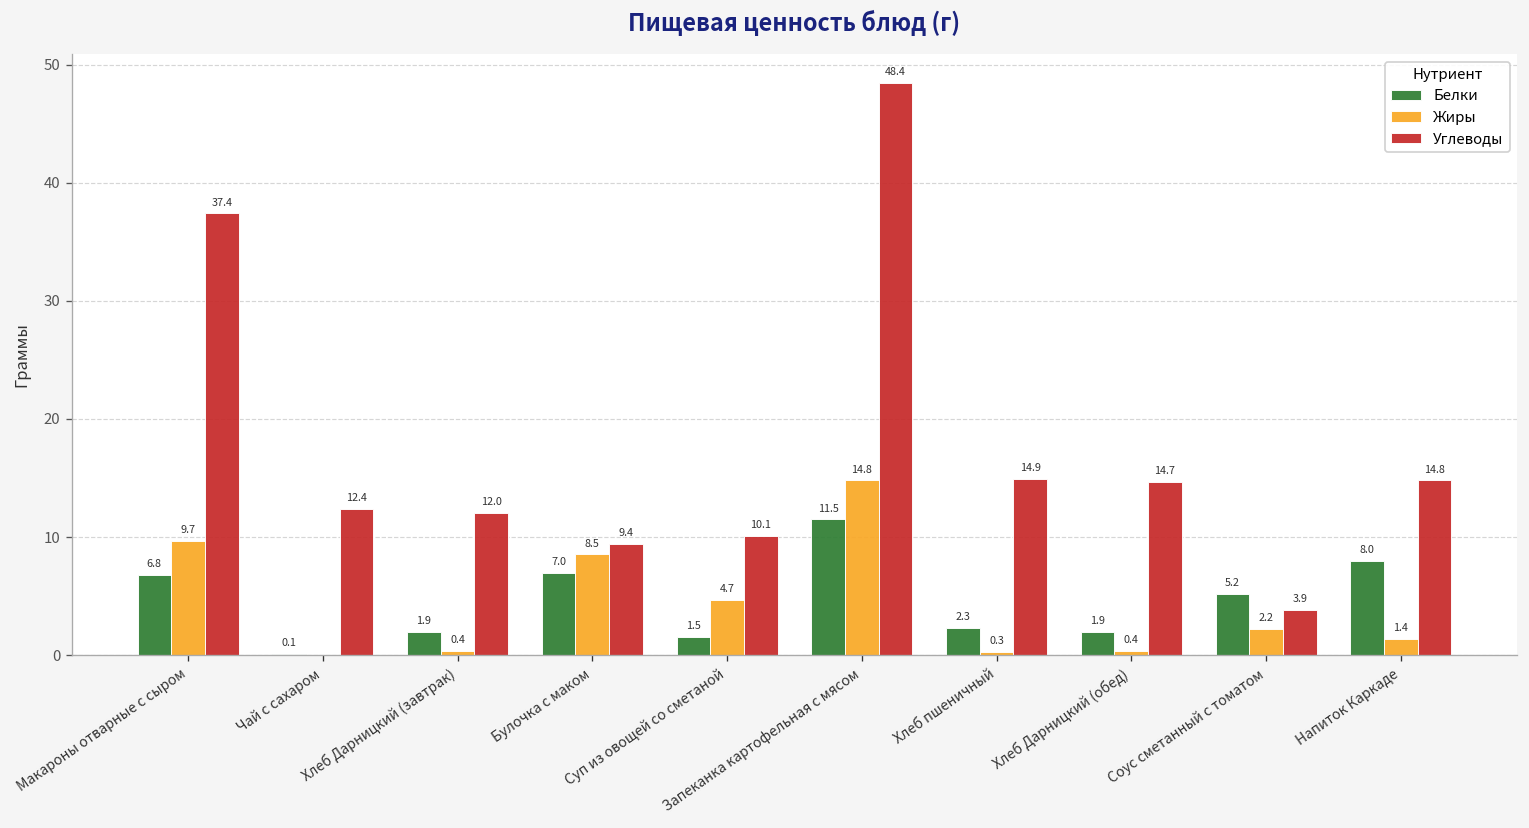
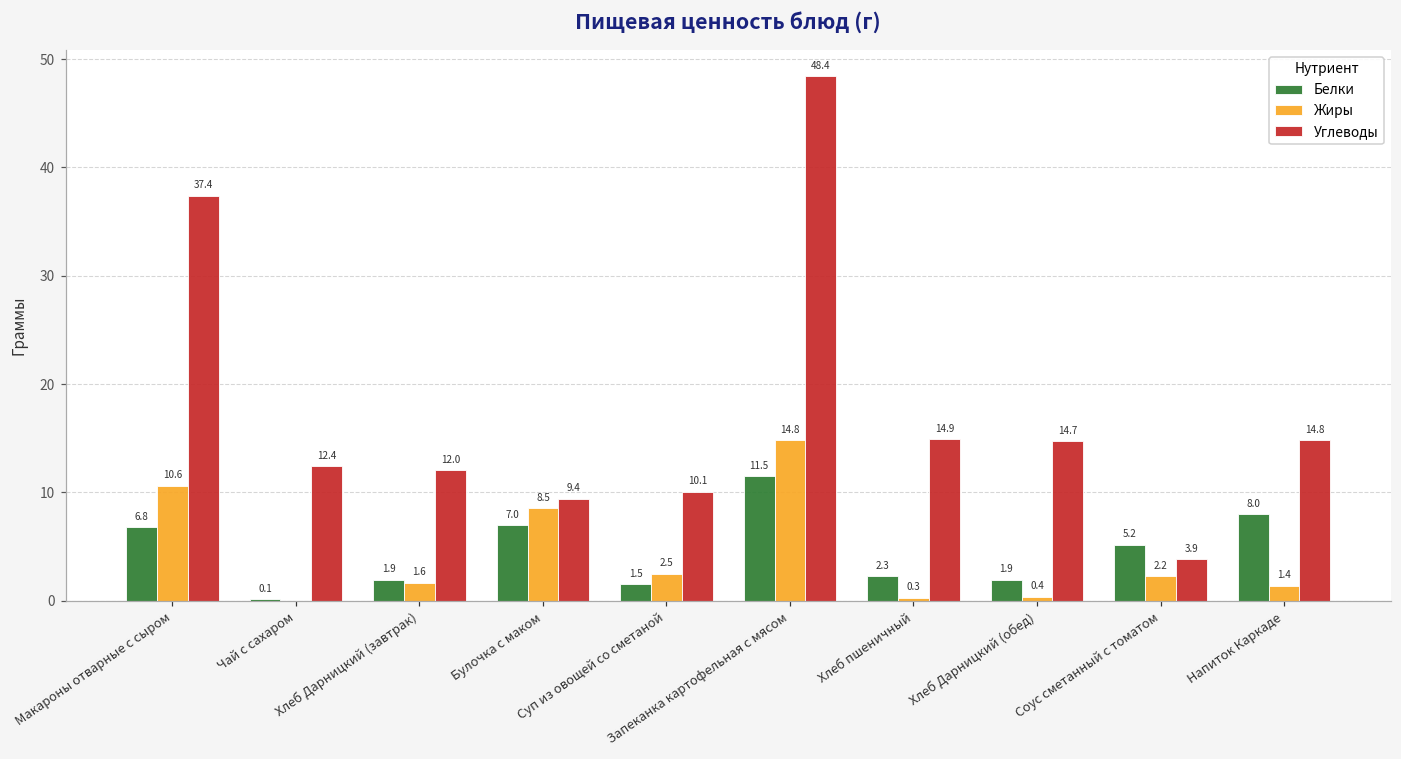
Жиры, Макароны отварные с сыром: 9.7 -> 10.6
Жиры, Хлеб Дарницкий (завтрак): 0.4 -> 1.6
Жиры, Суп из овощей со сметаной: 4.7 -> 2.5
